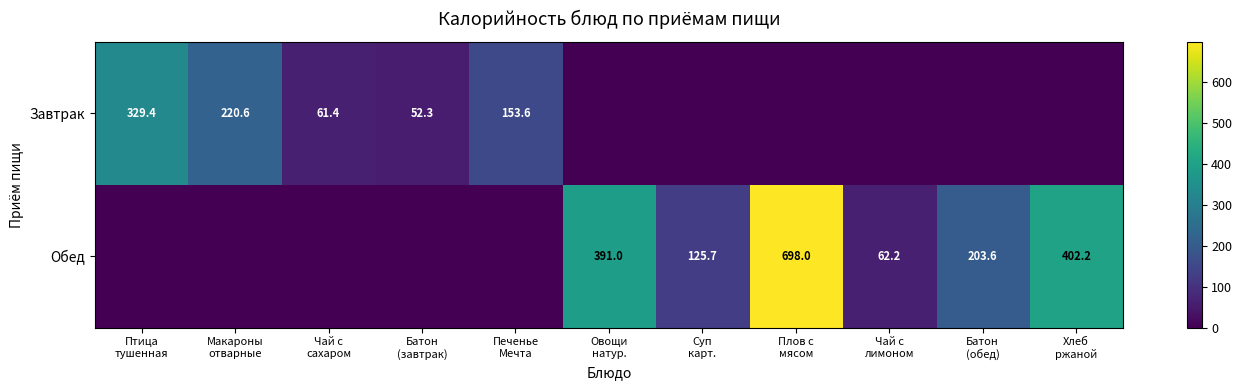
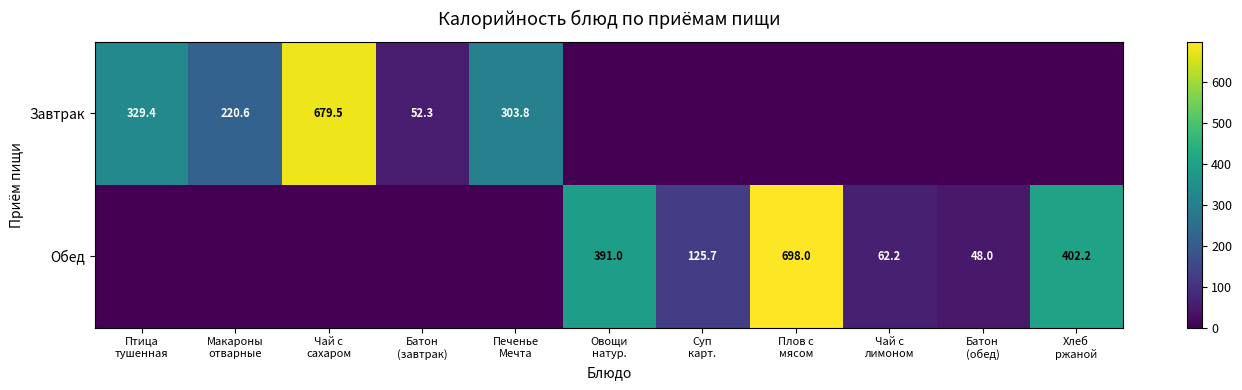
Завтрак, Чай с сахаром: 61.4 -> 679.5
Завтрак, Печенье Мечта: 153.6 -> 303.8
Обед, Батон (обед): 203.6 -> 48.0
